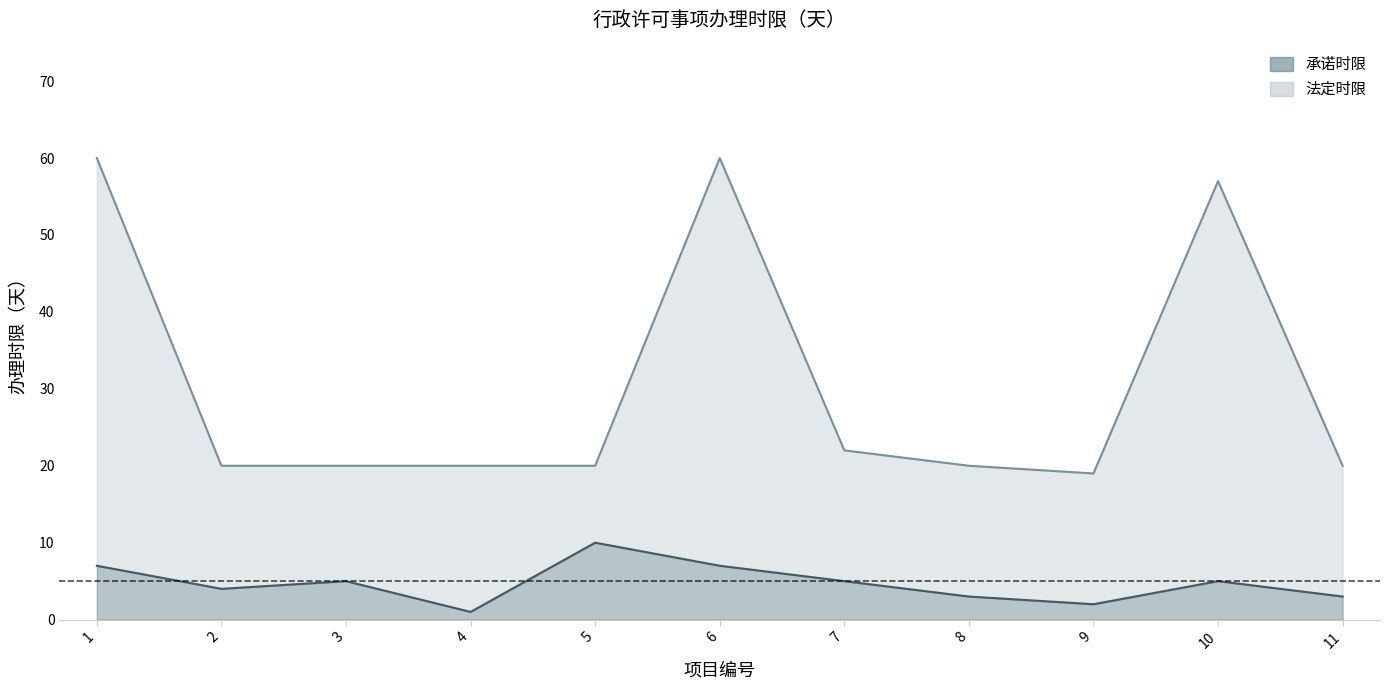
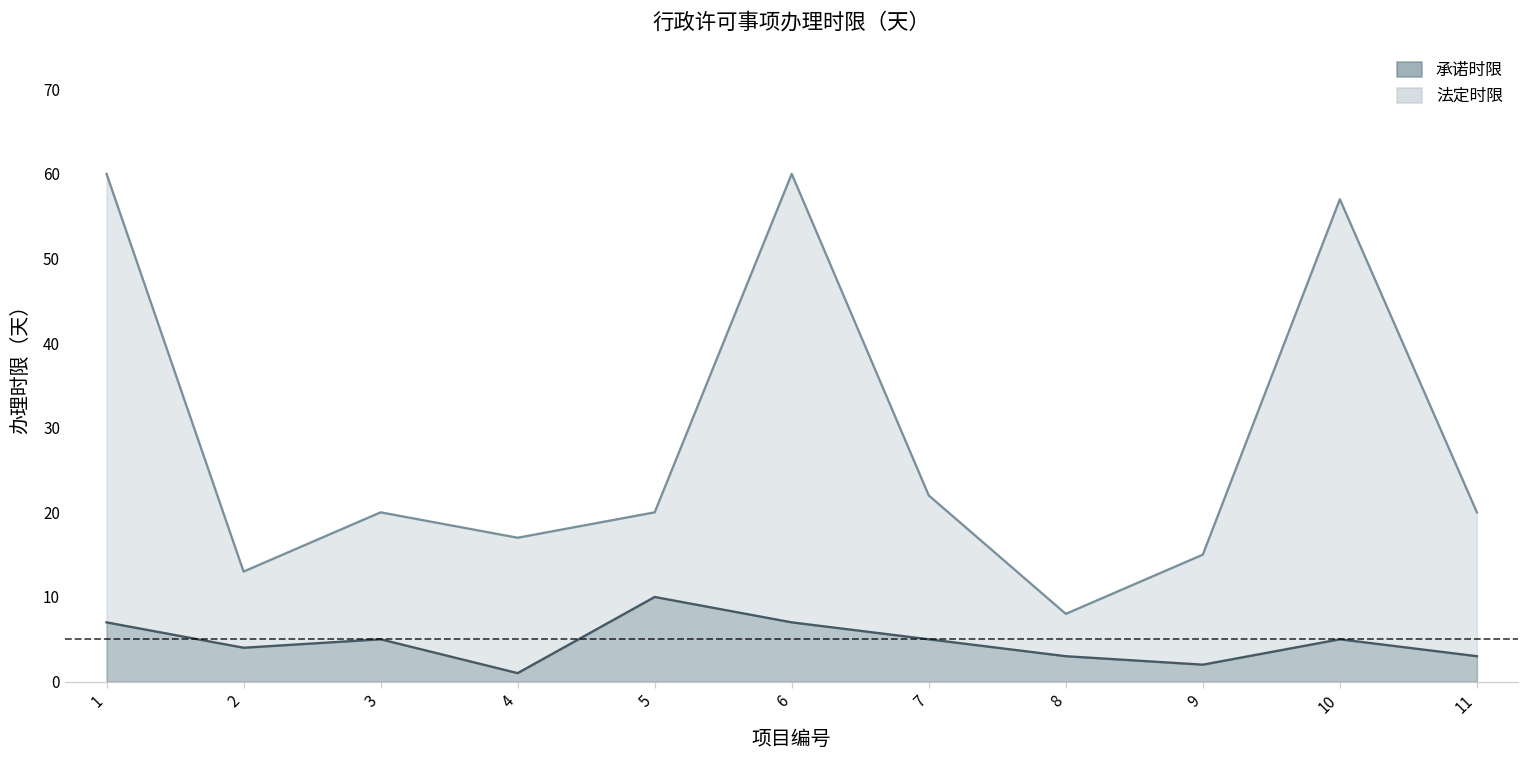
法定时限, 2: 20 -> 13
法定时限, 4: 20 -> 17
法定时限, 8: 20 -> 8
法定时限, 9: 19 -> 15
